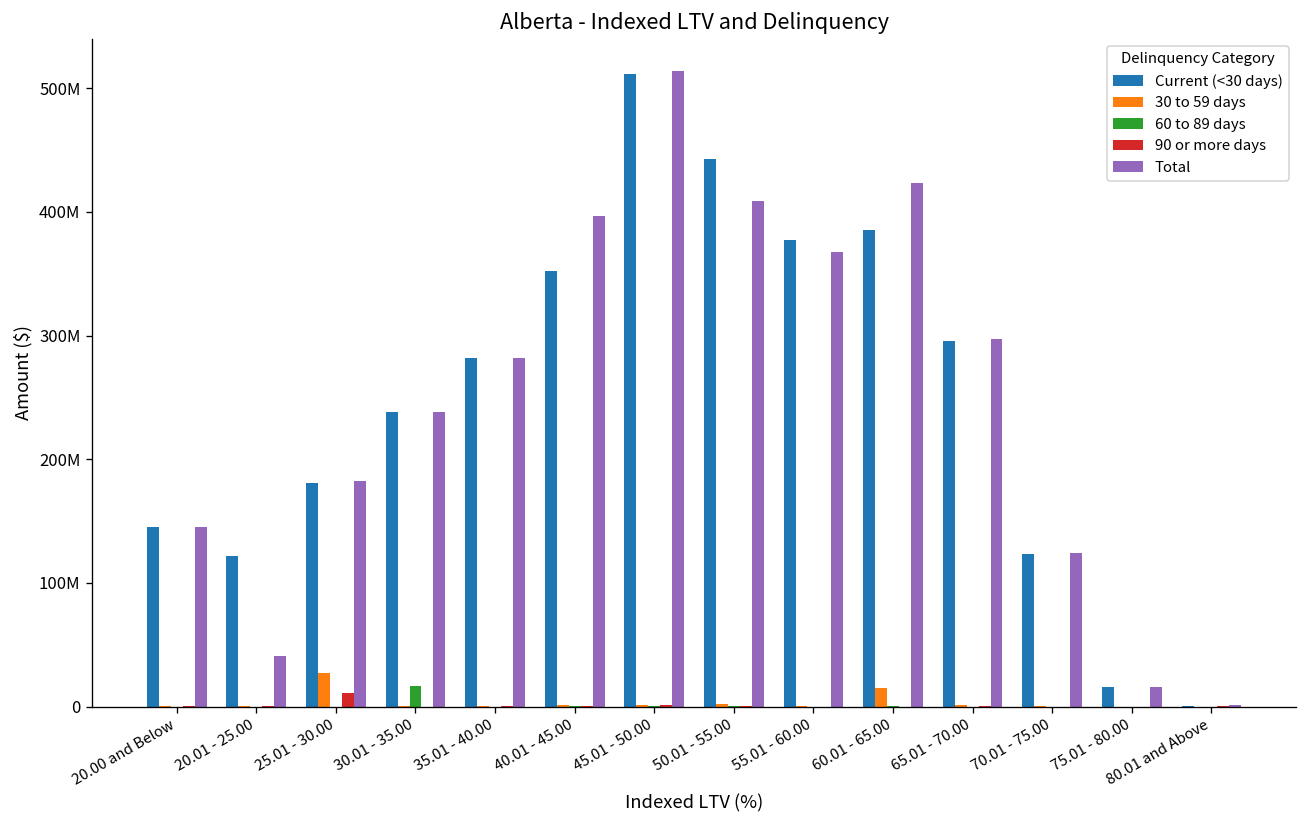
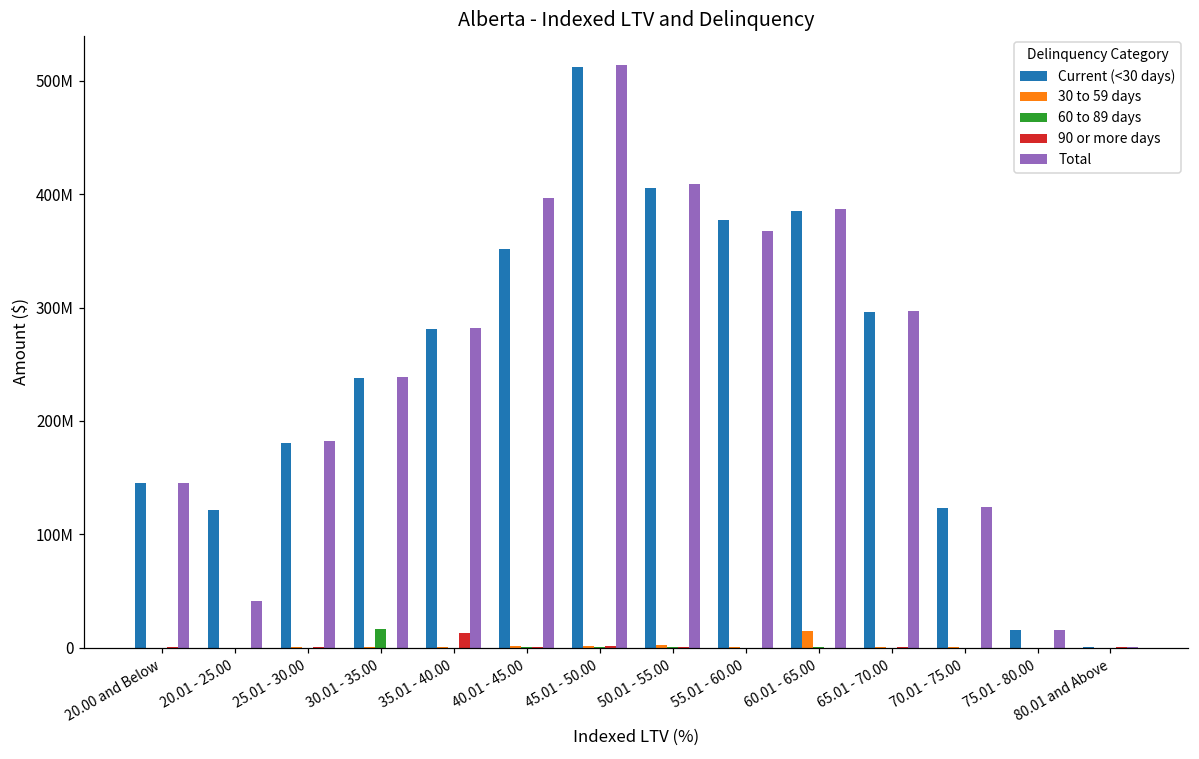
30 to 59 days, 25.01 - 30.00: 27000000 -> 1000000
90 or more days, 25.01 - 30.00: 11000000 -> 1000000
90 or more days, 35.01 - 40.00: 0 -> 13000000
Current (<30 days), 50.01 - 55.00: 443000000 -> 406000000
Total, 60.01 - 65.00: 423000000 -> 387000000
